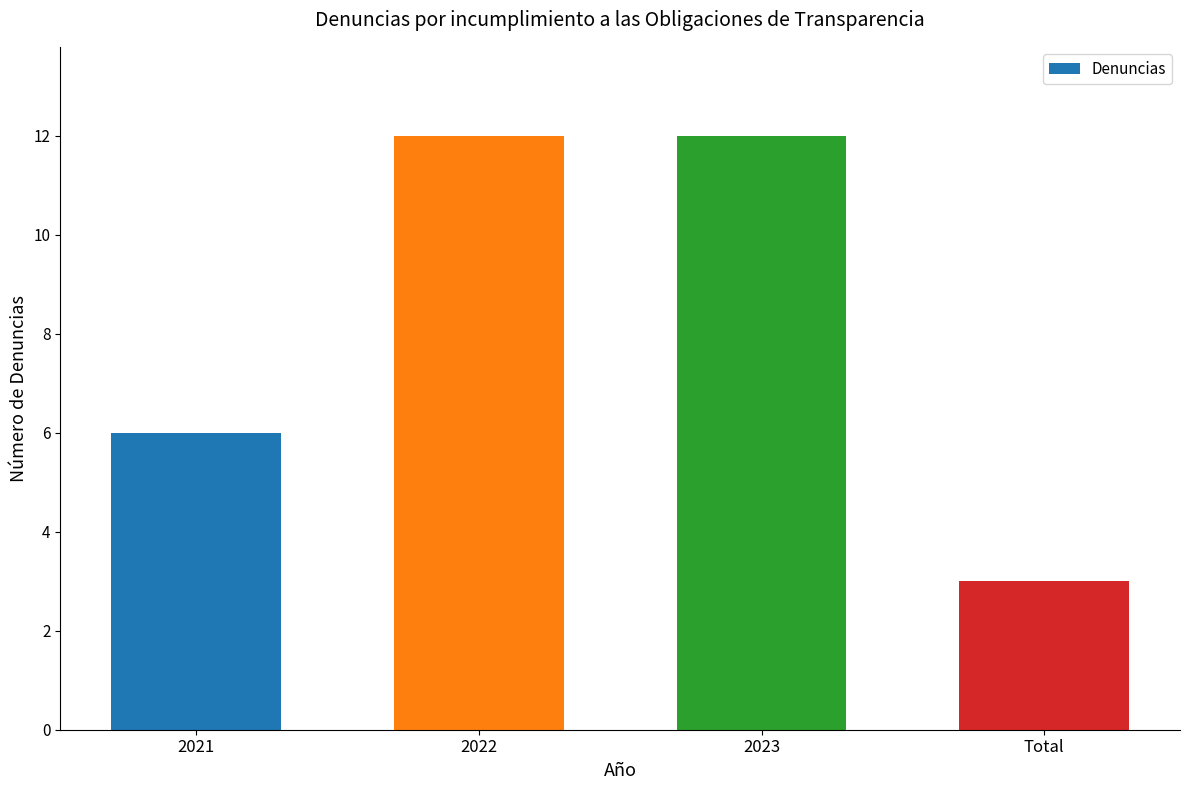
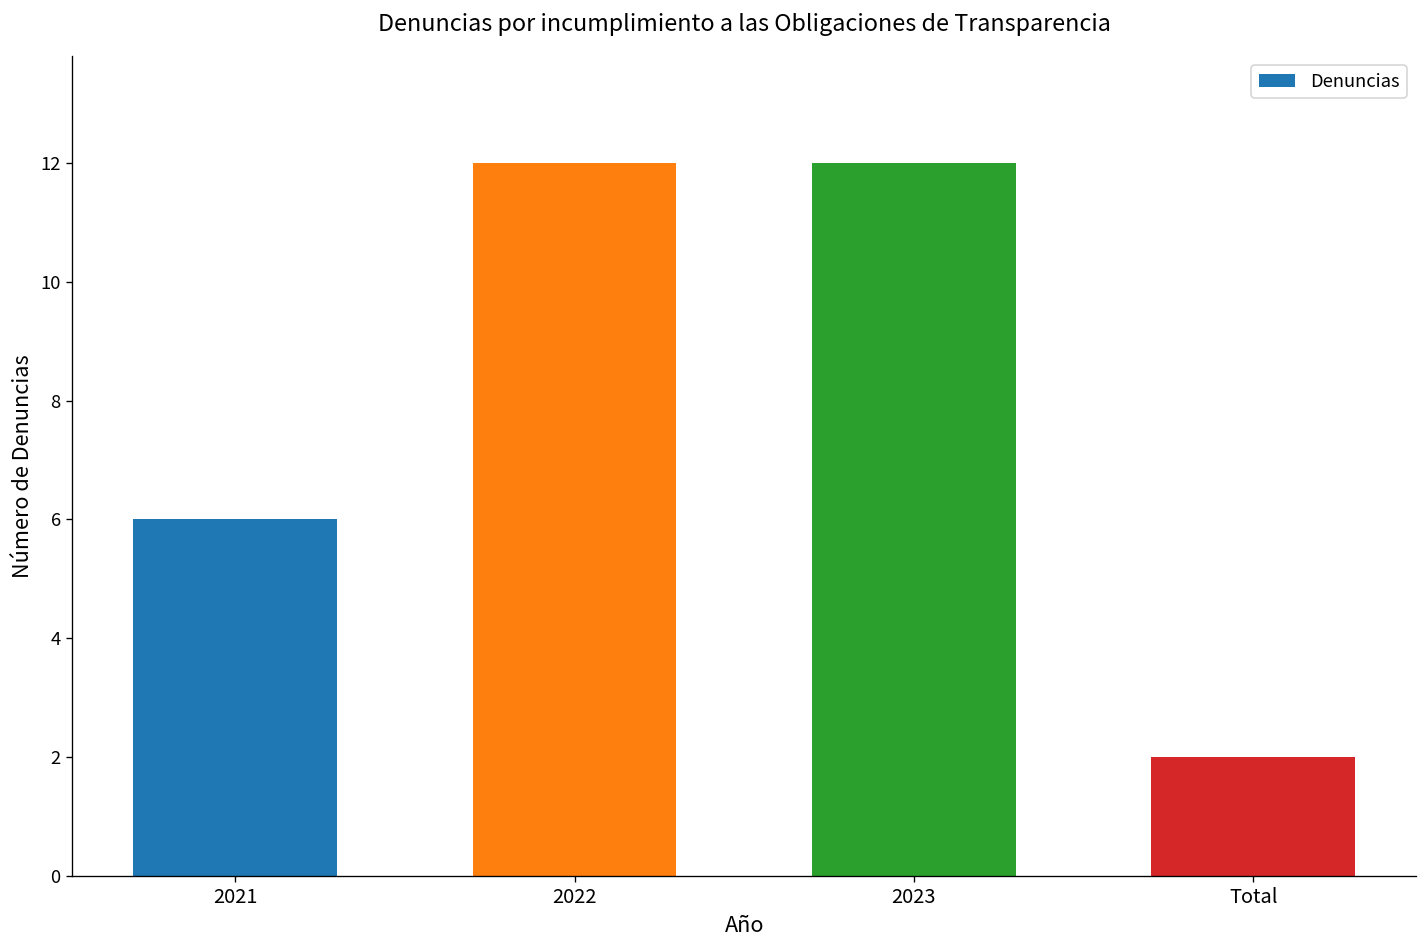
Total: 3 -> 2
